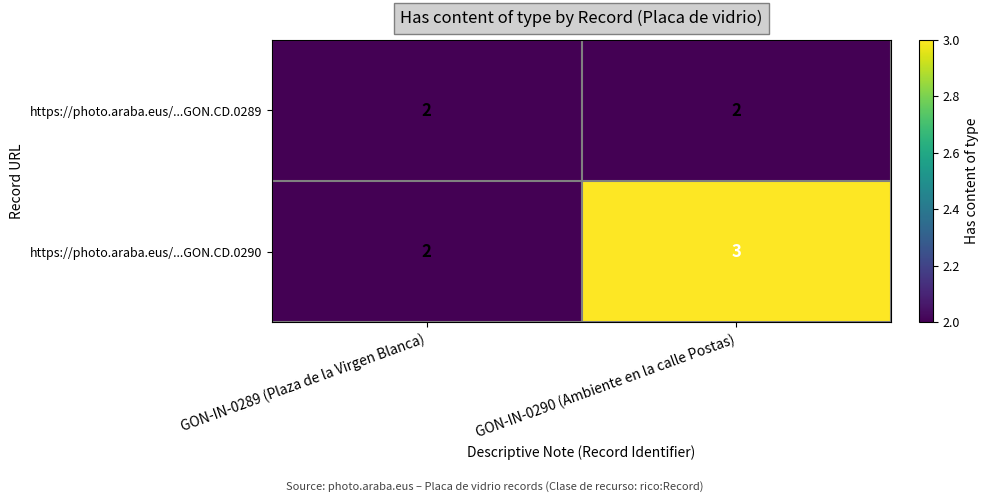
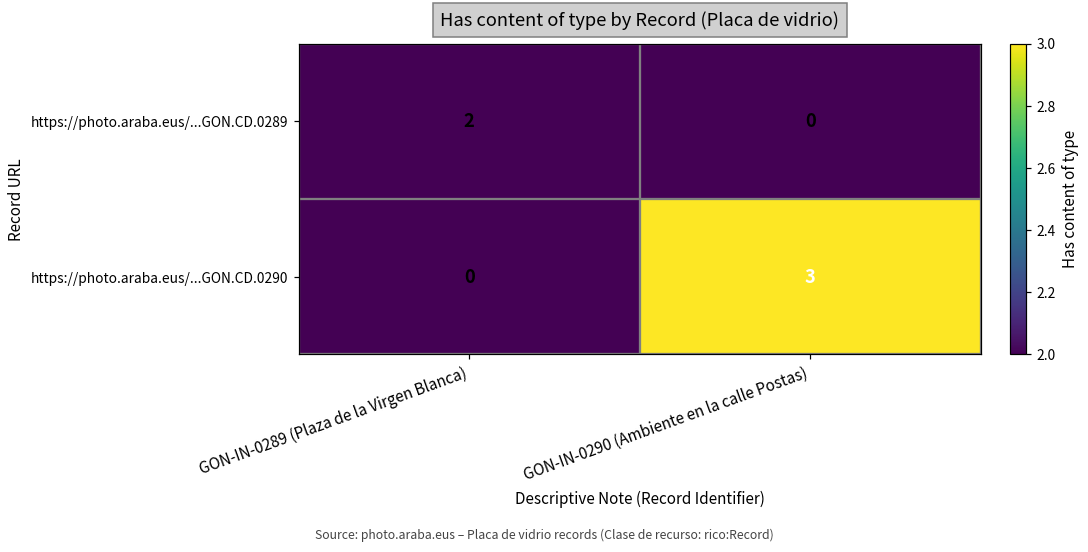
https://photo.araba.eus/...GON.CD.0289, GON-IN-0290 (Ambiente en la calle Postas): 2 -> 0
https://photo.araba.eus/...GON.CD.0290, GON-IN-0289 (Plaza de la Virgen Blanca): 2 -> 0
